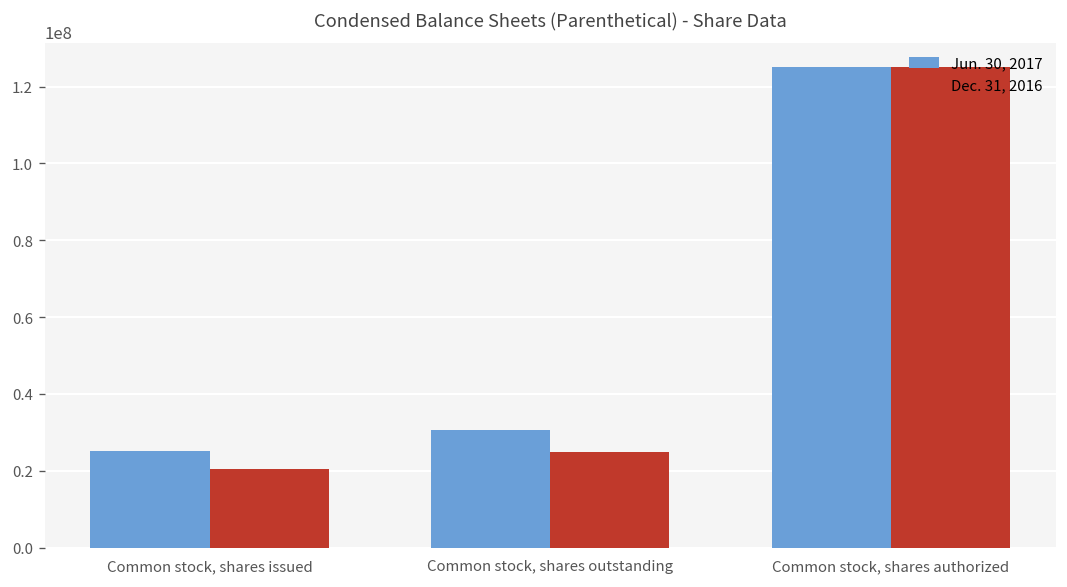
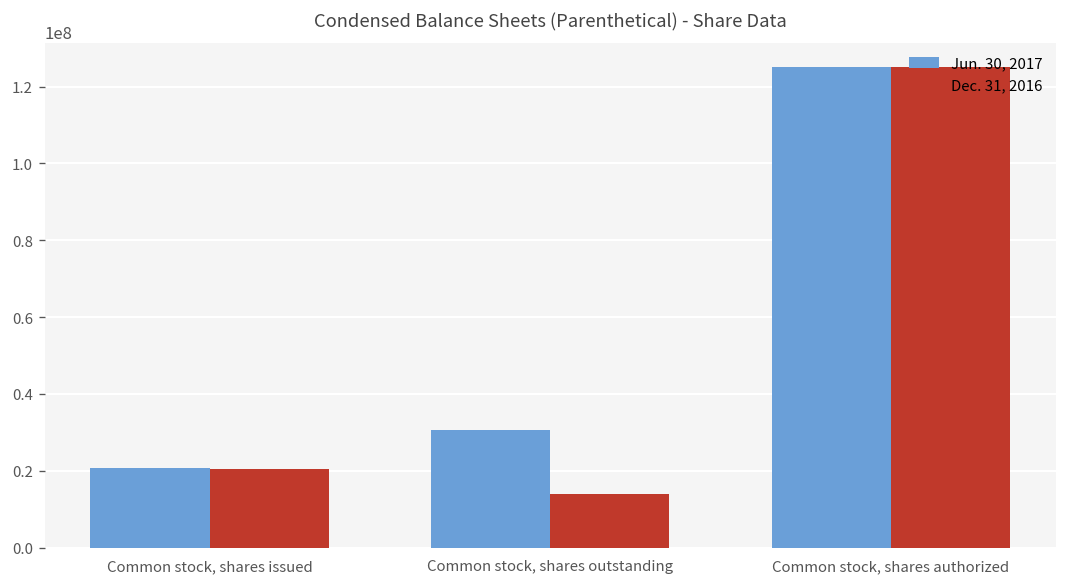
Jun. 30, 2017, Common stock, shares issued: 25000000 -> 21000000
Dec. 31, 2016, Common stock, shares outstanding: 25000000 -> 14000000
